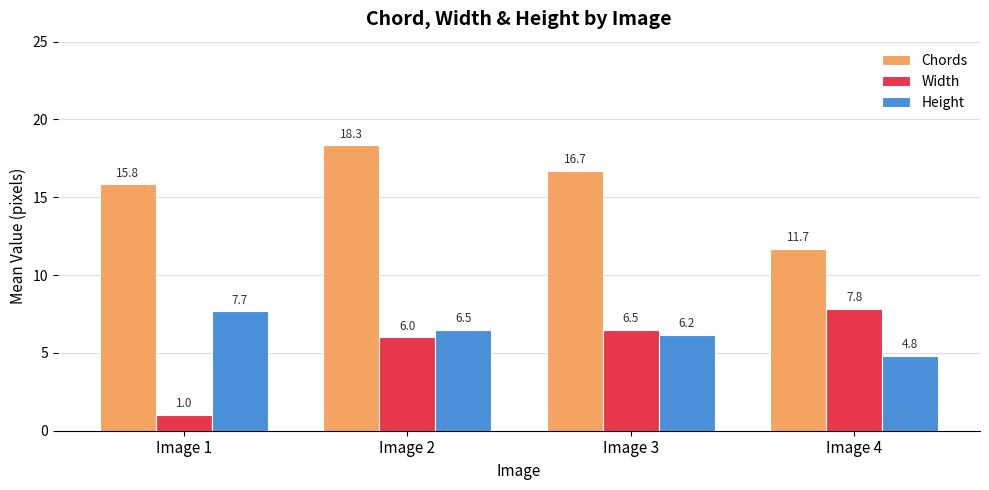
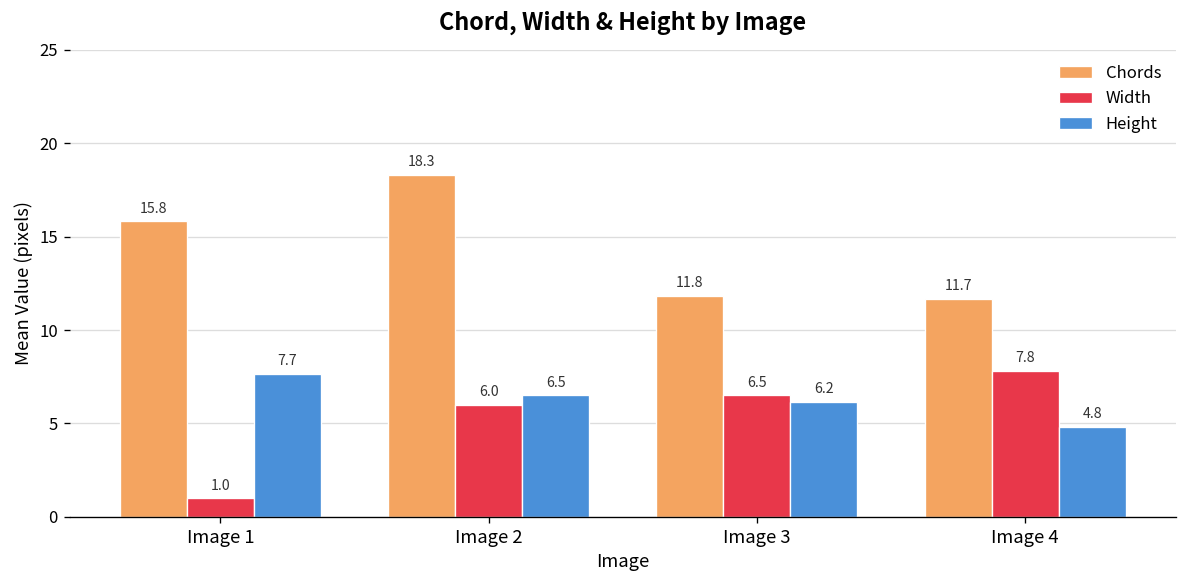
Chords, Image 3: 16.7 -> 11.8
